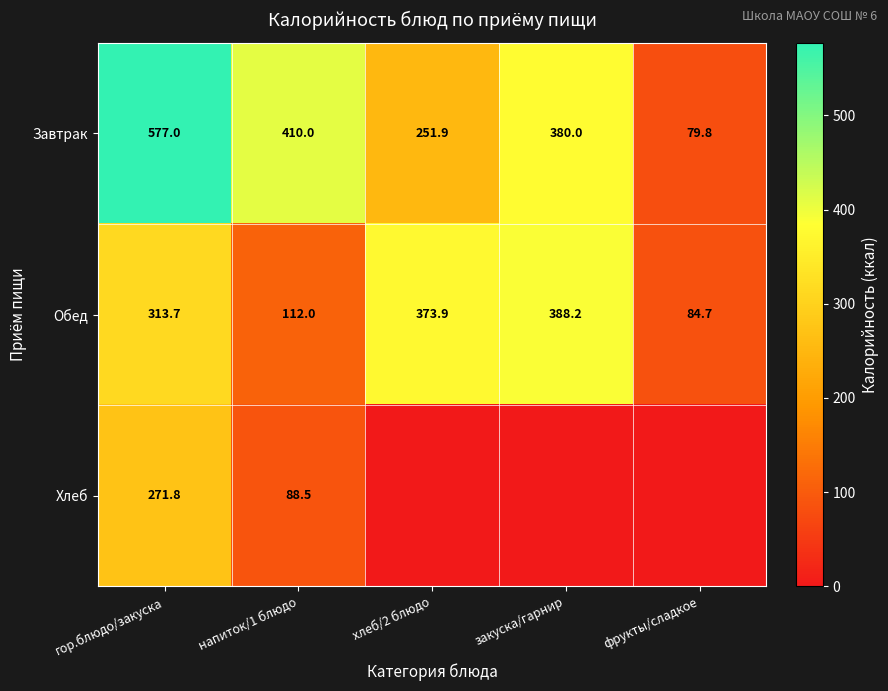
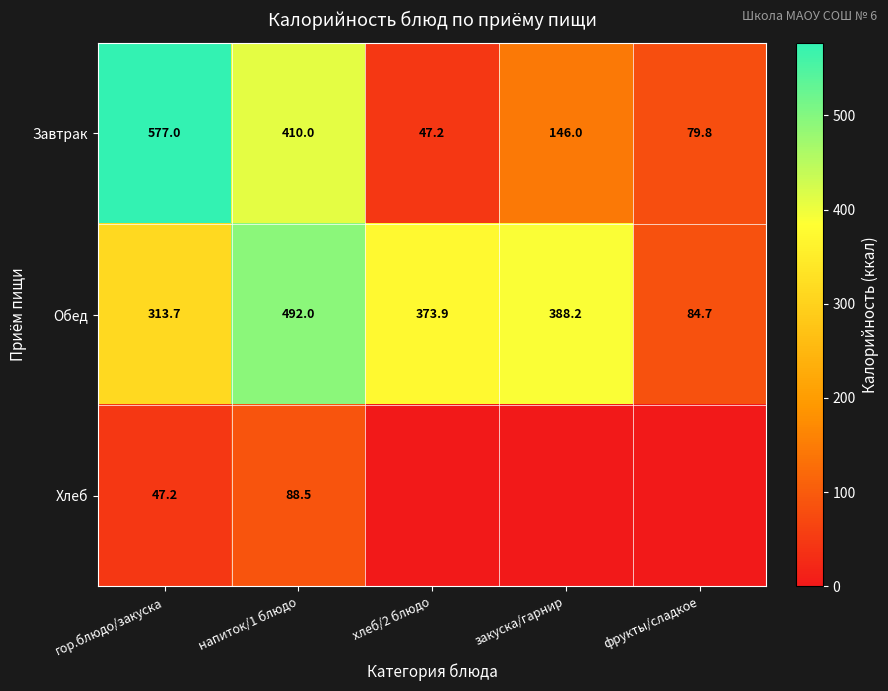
Завтрак, хлеб/2 блюдо: 251.9 -> 47.2
Завтрак, закуска/гарнир: 380.0 -> 146.0
Обед, напиток/1 блюдо: 112.0 -> 492.0
Хлеб, гор.блюдо/закуска: 271.8 -> 47.2
